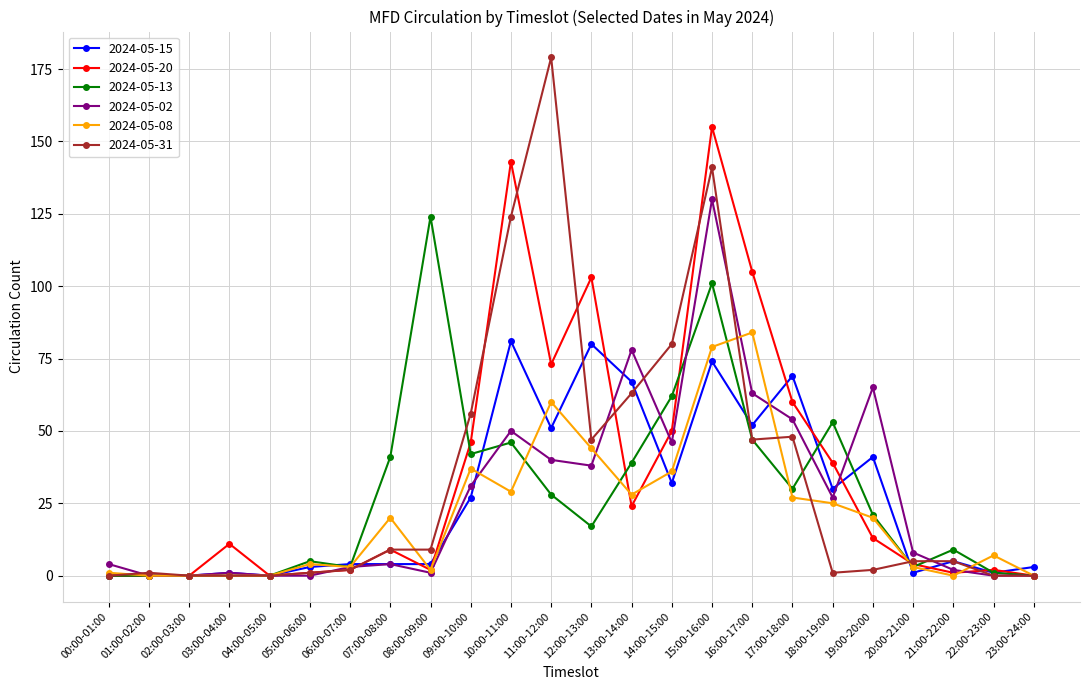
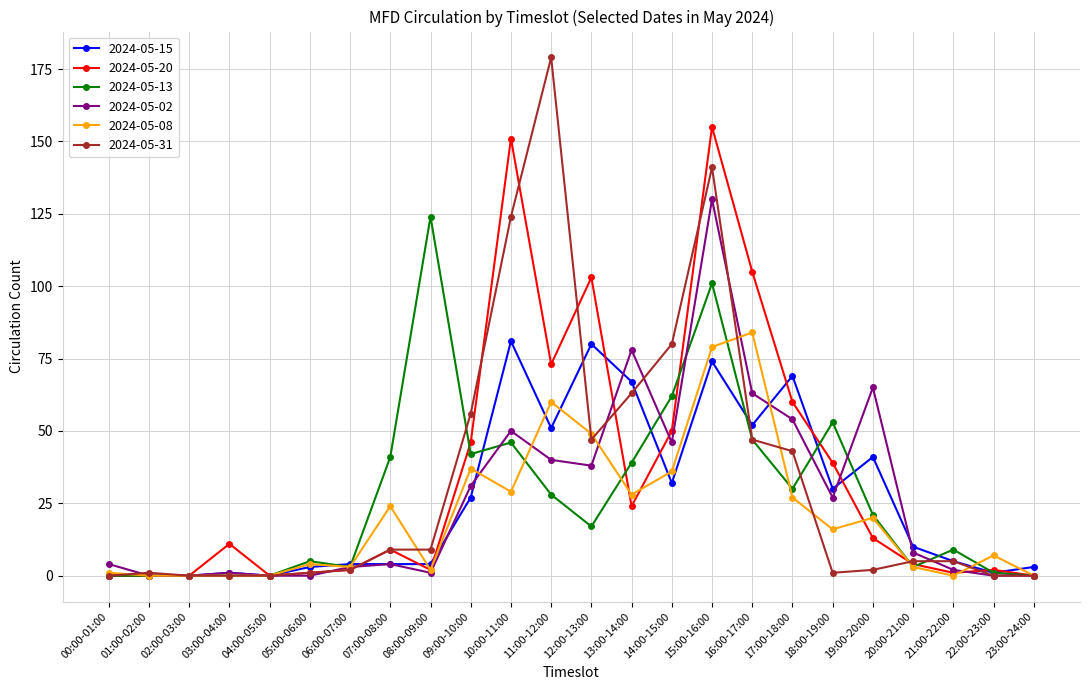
2024-05-08, 07:00-08:00: 20 -> 24
2024-05-20, 10:00-11:00: 143 -> 151
2024-05-08, 12:00-13:00: 44 -> 49
2024-05-31, 17:00-18:00: 48 -> 43
2024-05-08, 18:00-19:00: 25 -> 16
2024-05-15, 20:00-21:00: 1 -> 10
